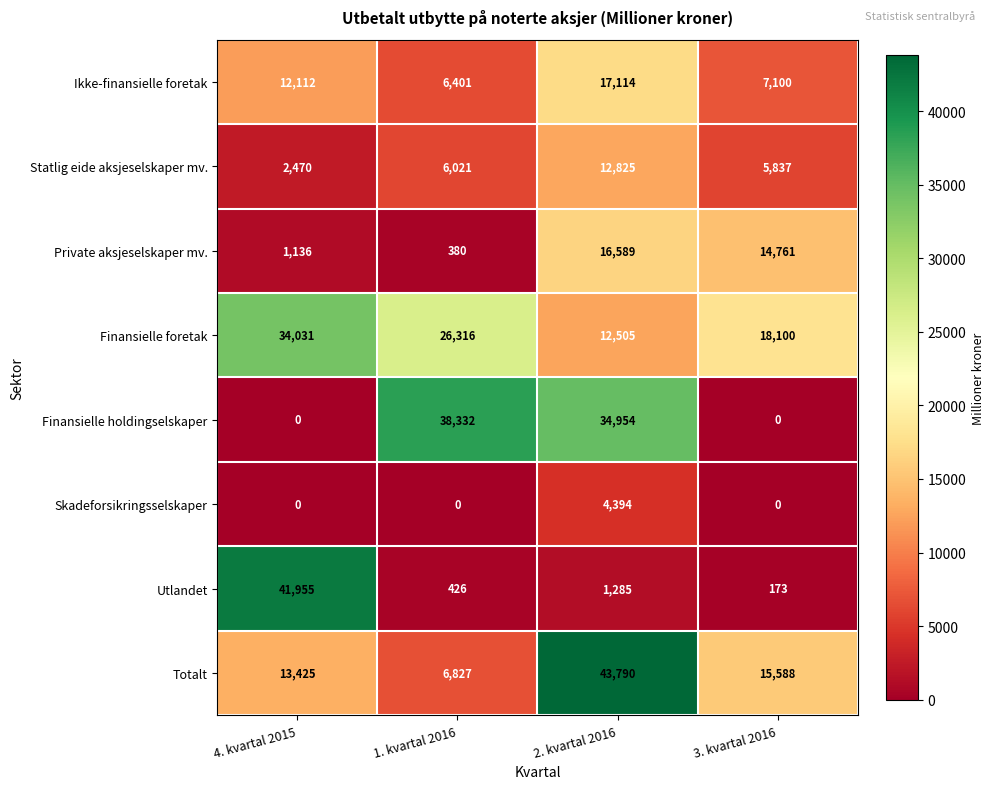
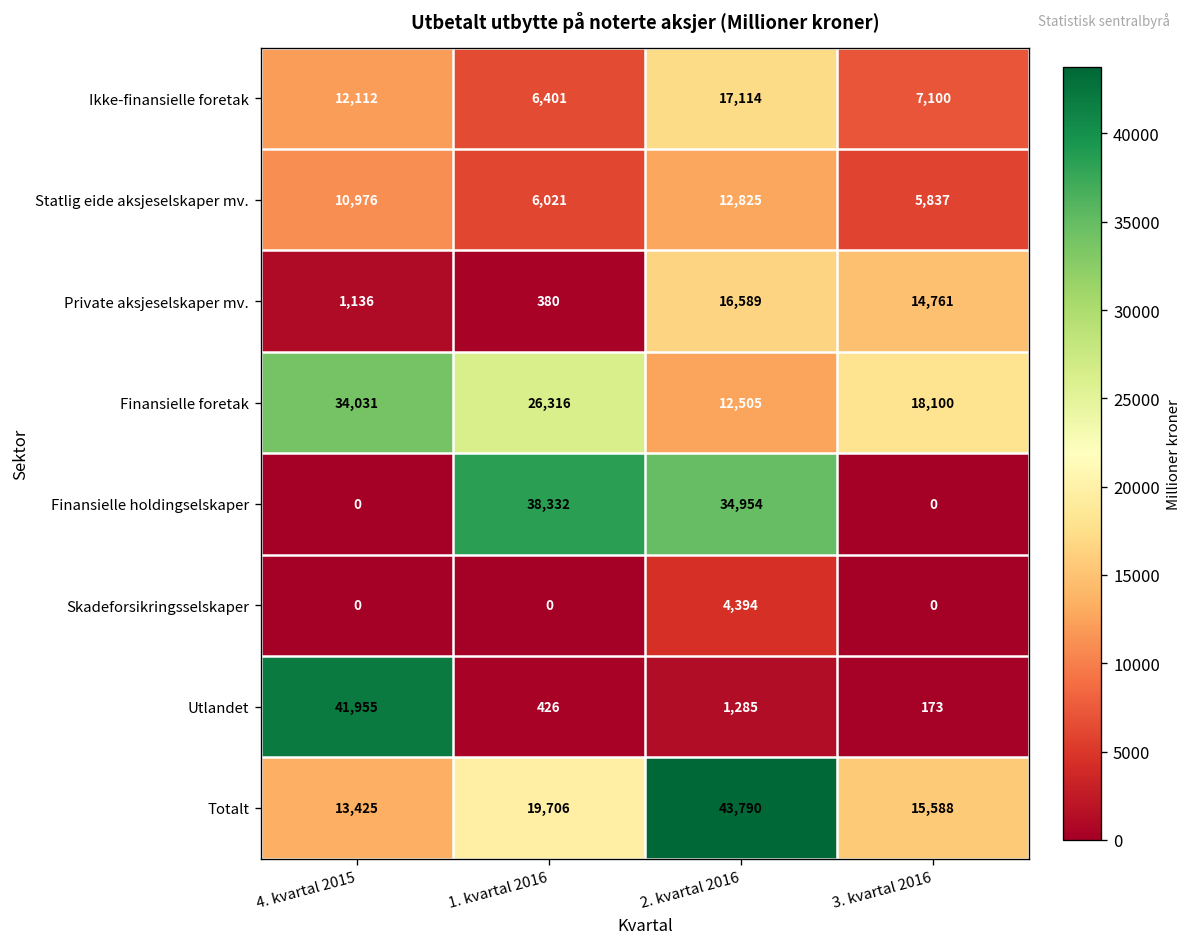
Statlig eide aksjeselskaper mv., 4. kvartal 2015: 2,470 -> 10,976
Totalt, 1. kvartal 2016: 6,827 -> 19,706
